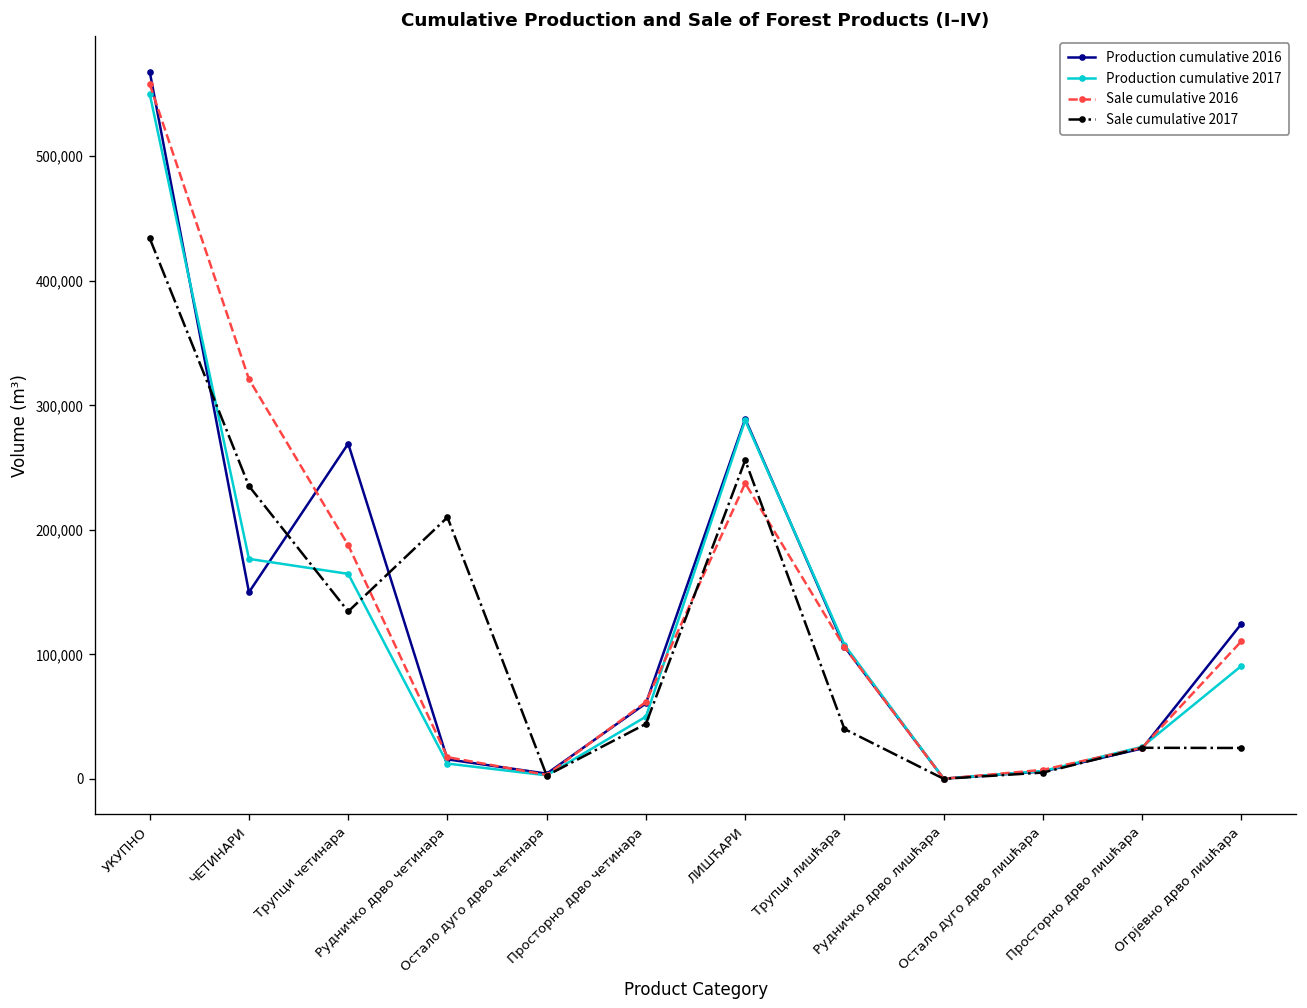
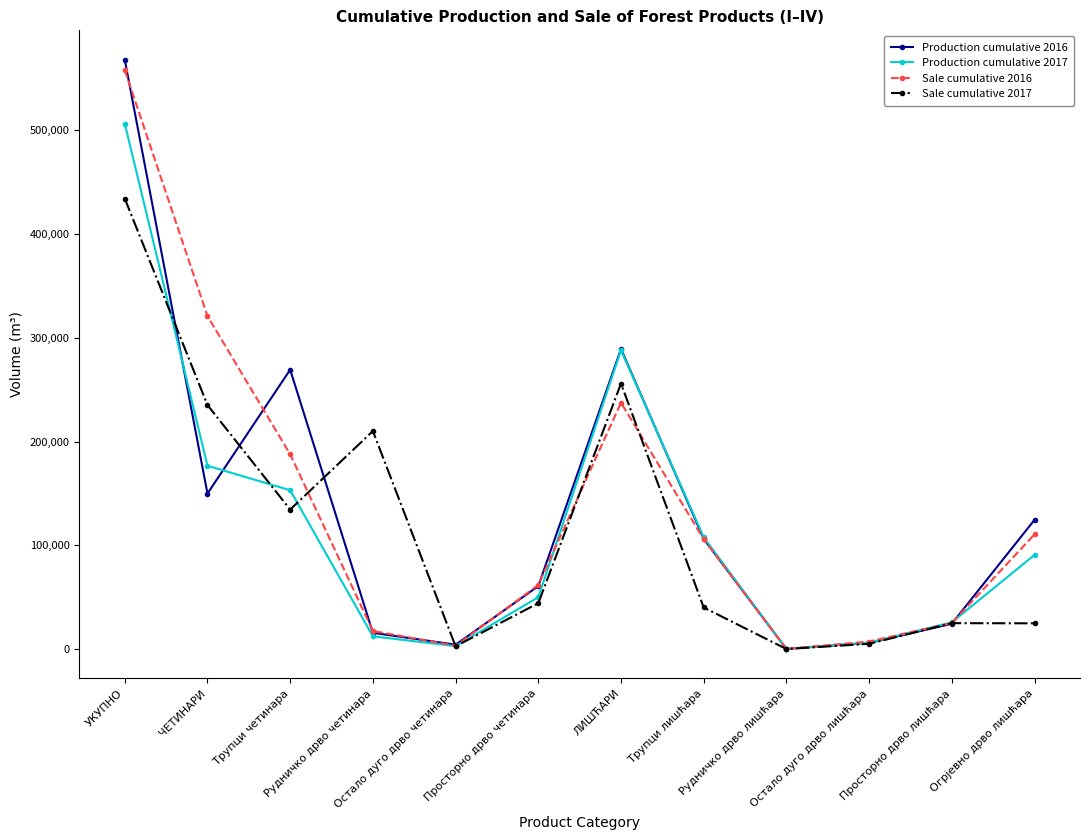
Production cumulative 2017, УКУПНО: 550,000 -> 506,000
Production cumulative 2017, Трупци четинара: 165,000 -> 153,000
